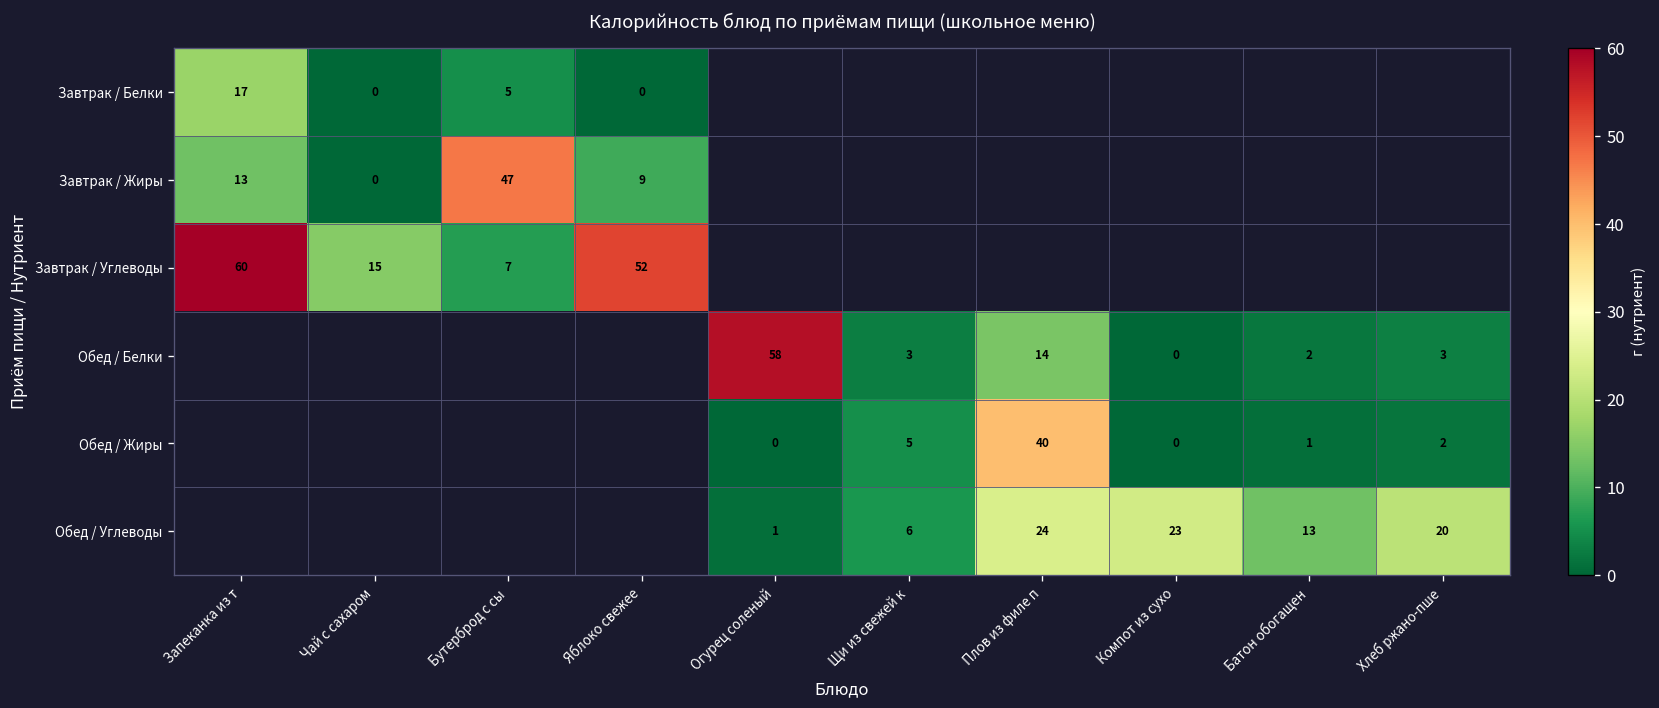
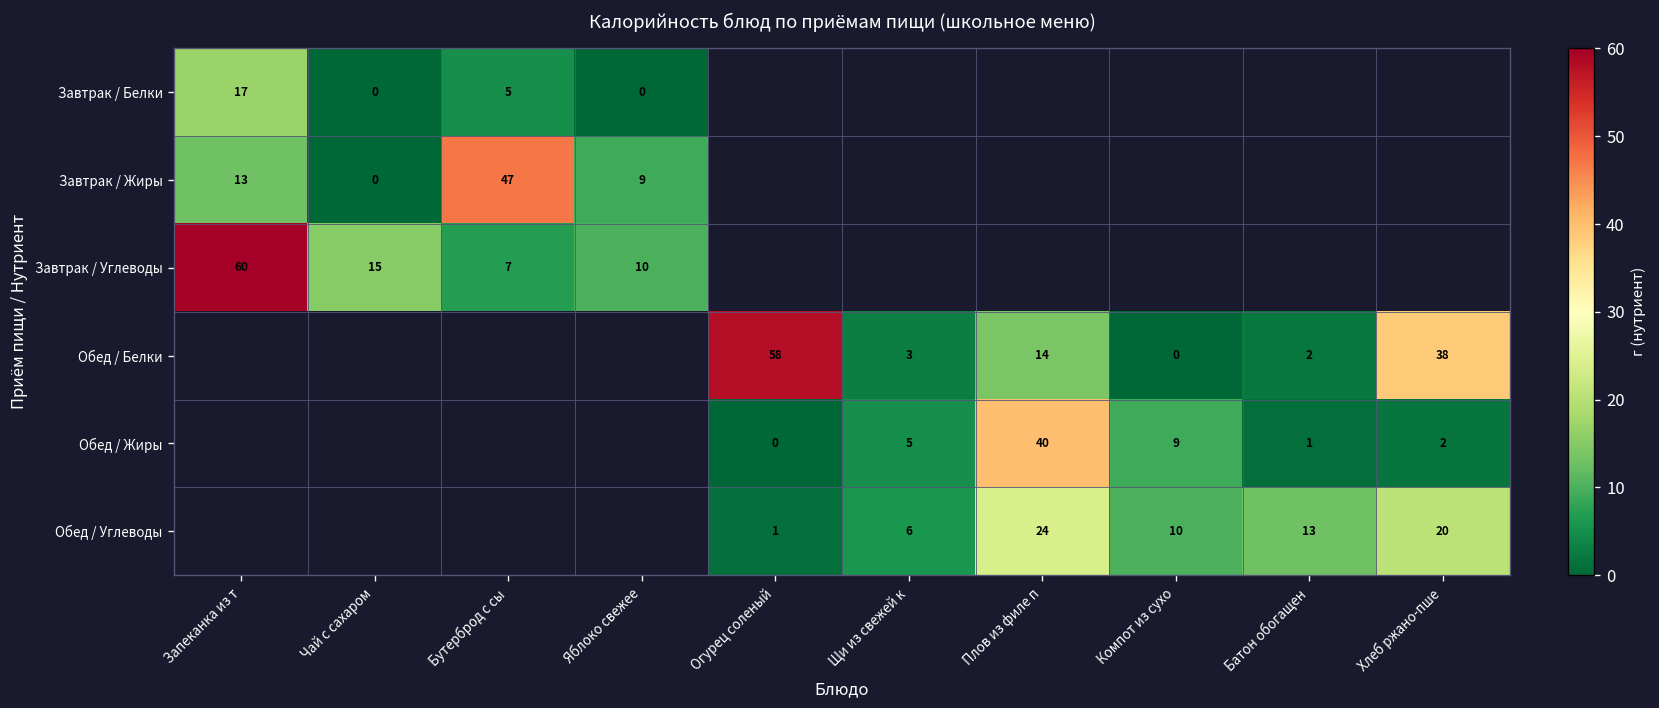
Завтрак / Углеводы, Яблоко свежее: 52 -> 10
Обед / Белки, Хлеб ржано-пше: 3 -> 38
Обед / Жиры, Компот из сухо: 0 -> 9
Обед / Углеводы, Компот из сухо: 23 -> 10
